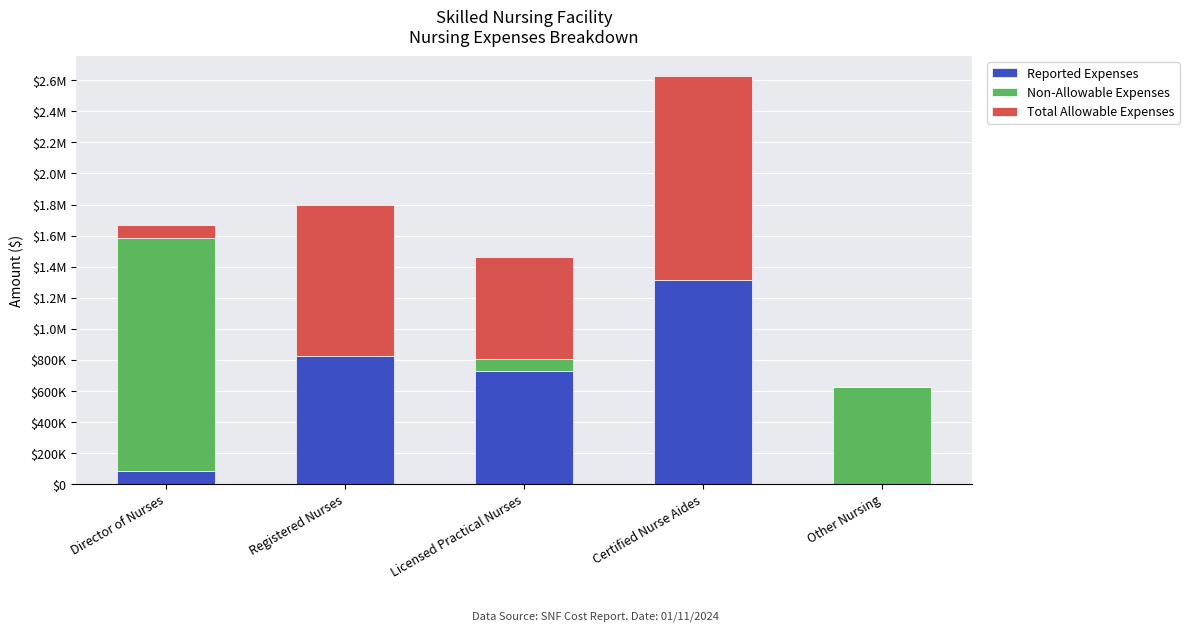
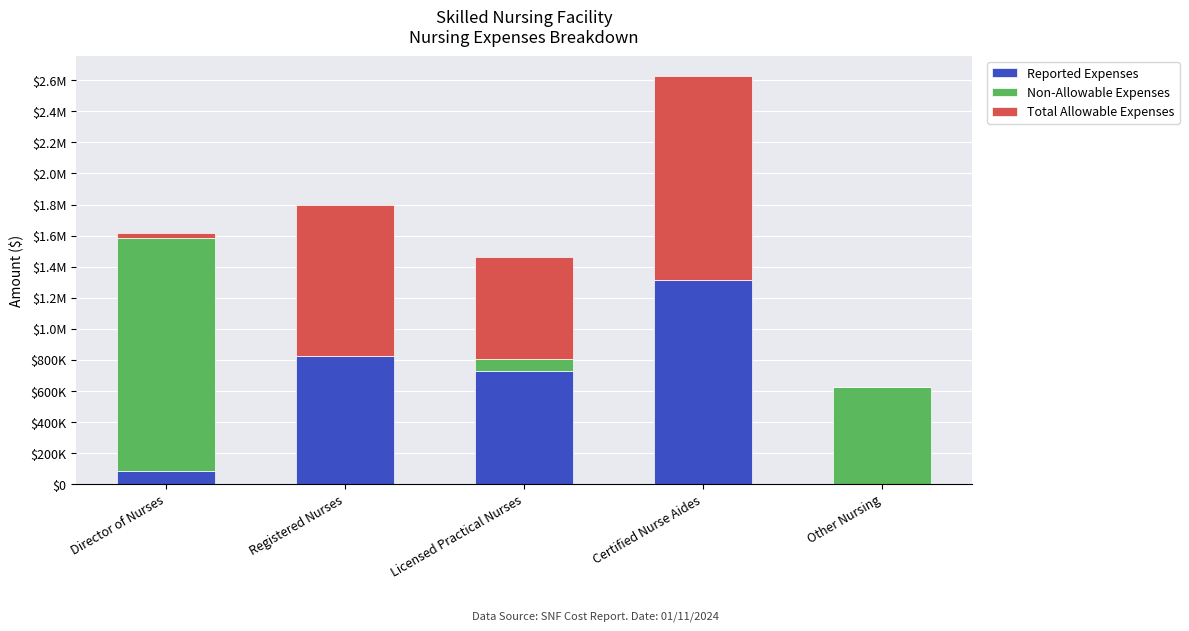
Total Allowable Expenses, Director of Nurses: $80000 -> $30000
